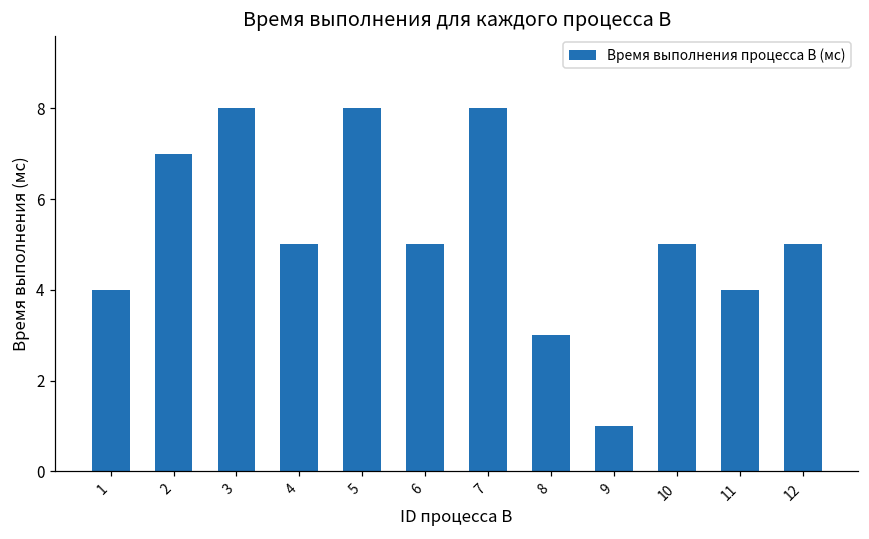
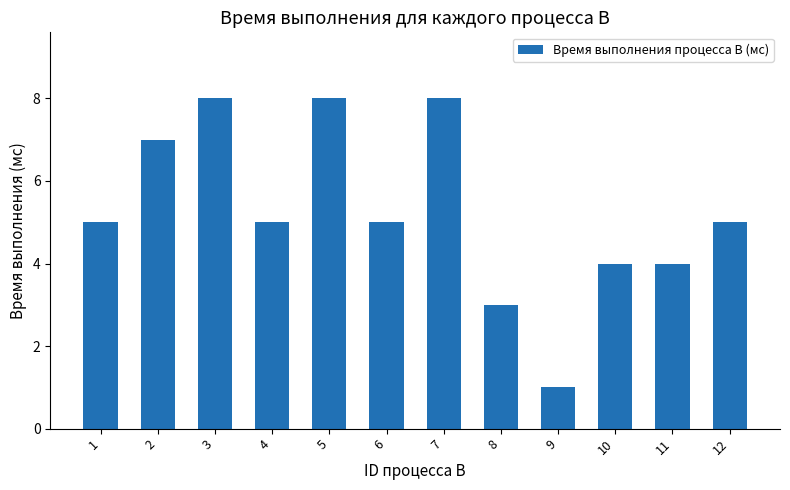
1: 4 -> 5
10: 5 -> 4
